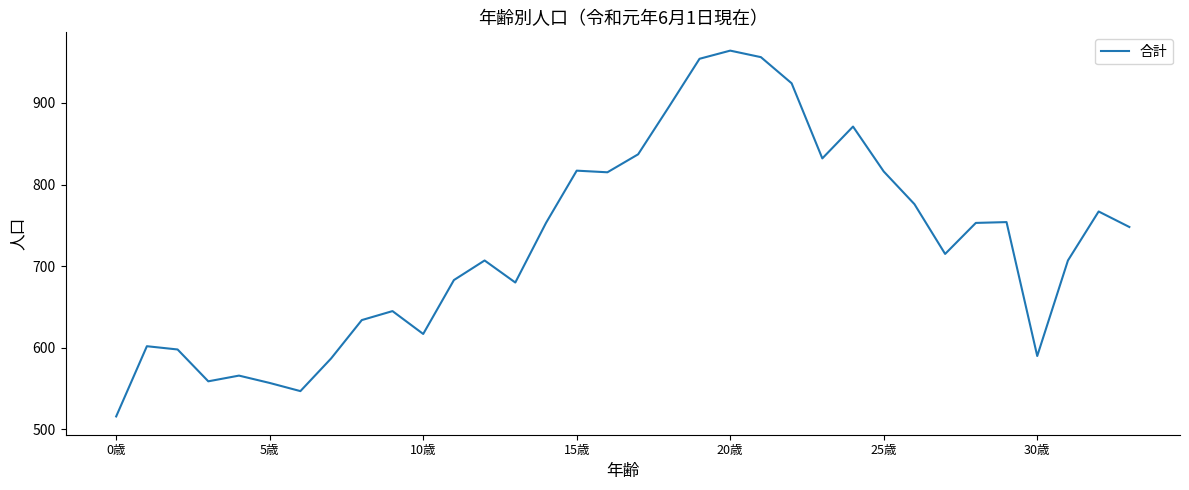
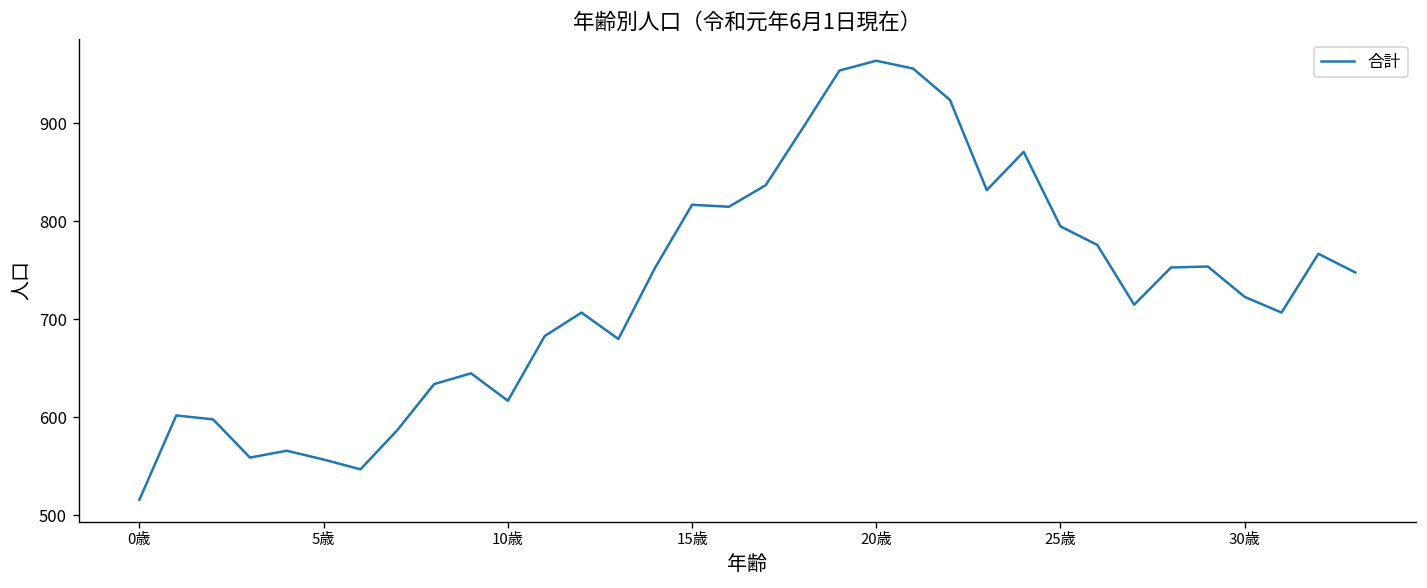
25歳: 820 -> 800
30歳: 590 -> 720
